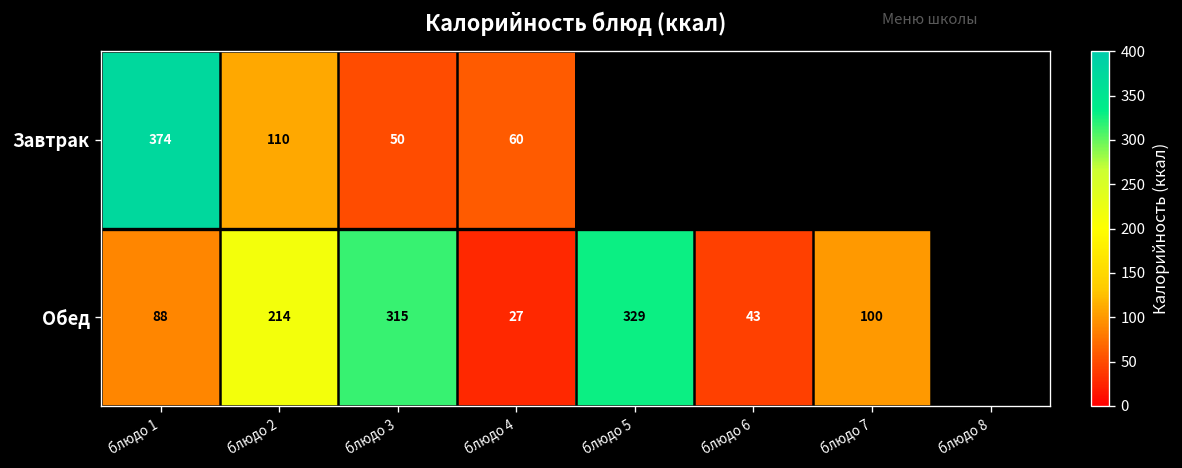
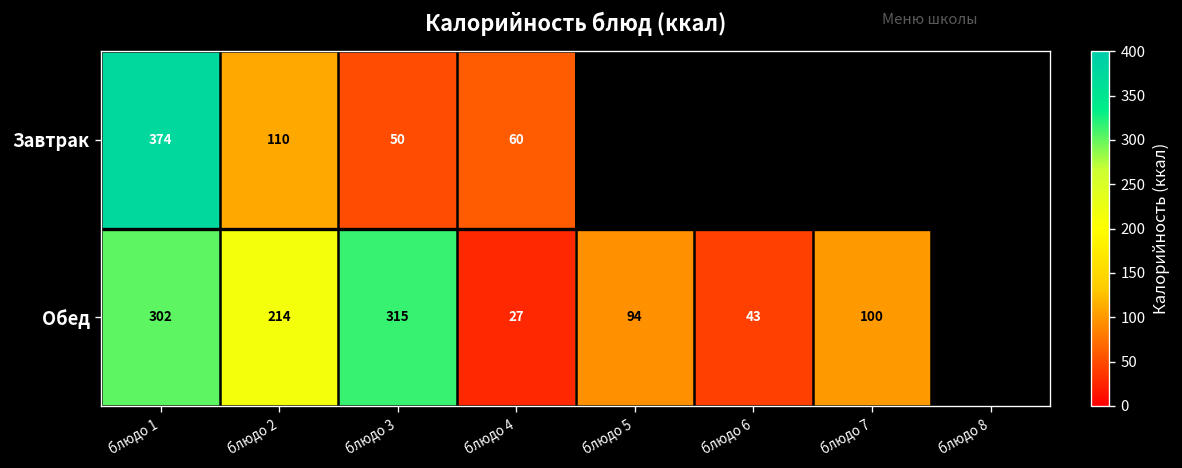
Обед, блюдо 1: 88 -> 302
Обед, блюдо 5: 329 -> 94
